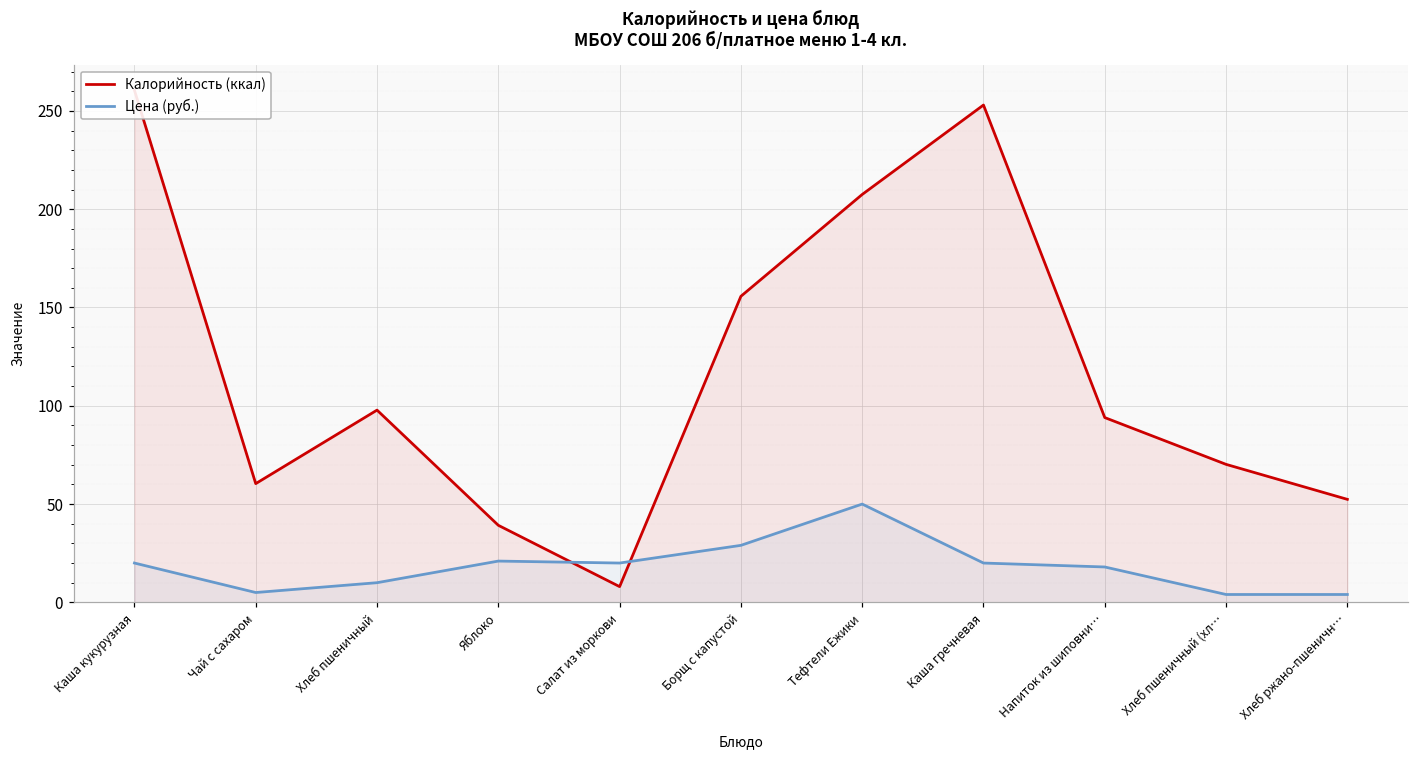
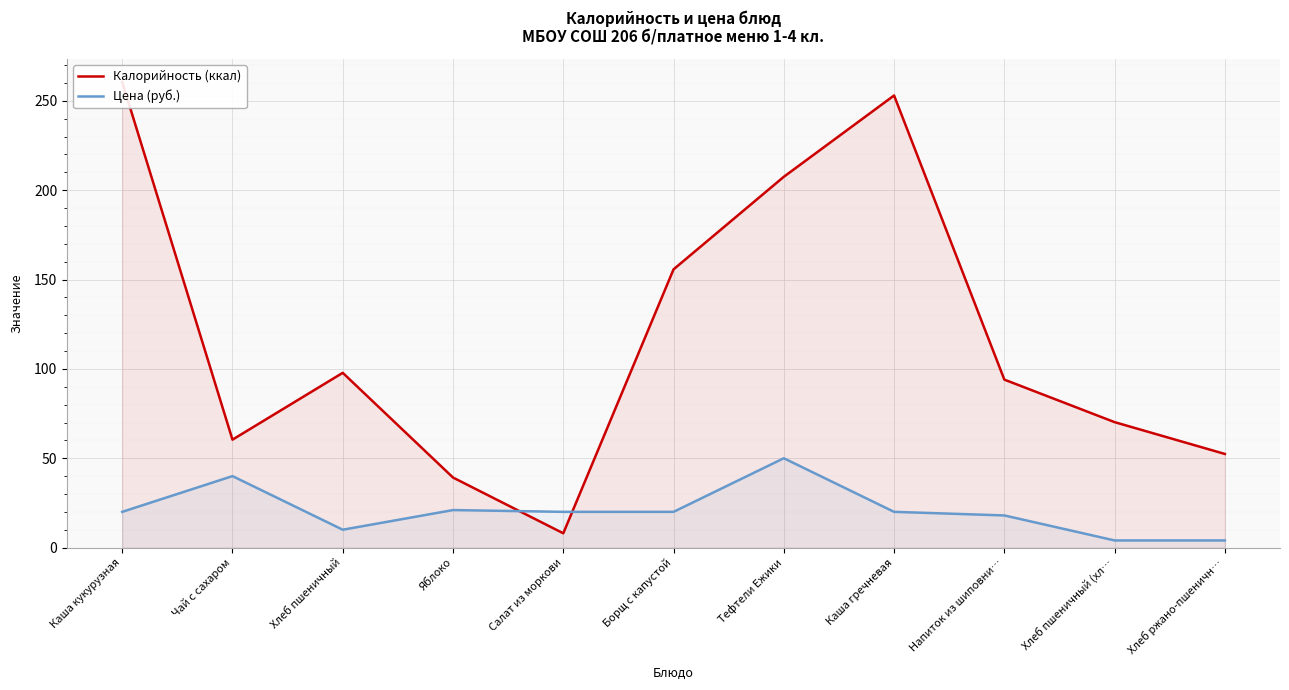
Цена (руб.), Чай с сахаром: 5 -> 40
Цена (руб.), Борщ с капустой: 29 -> 20
